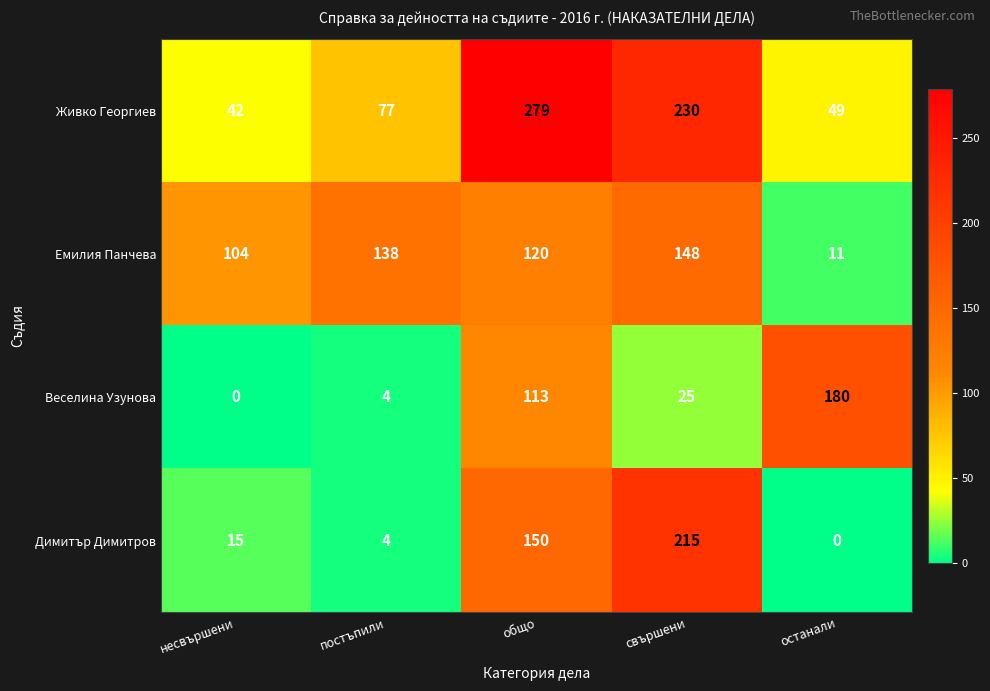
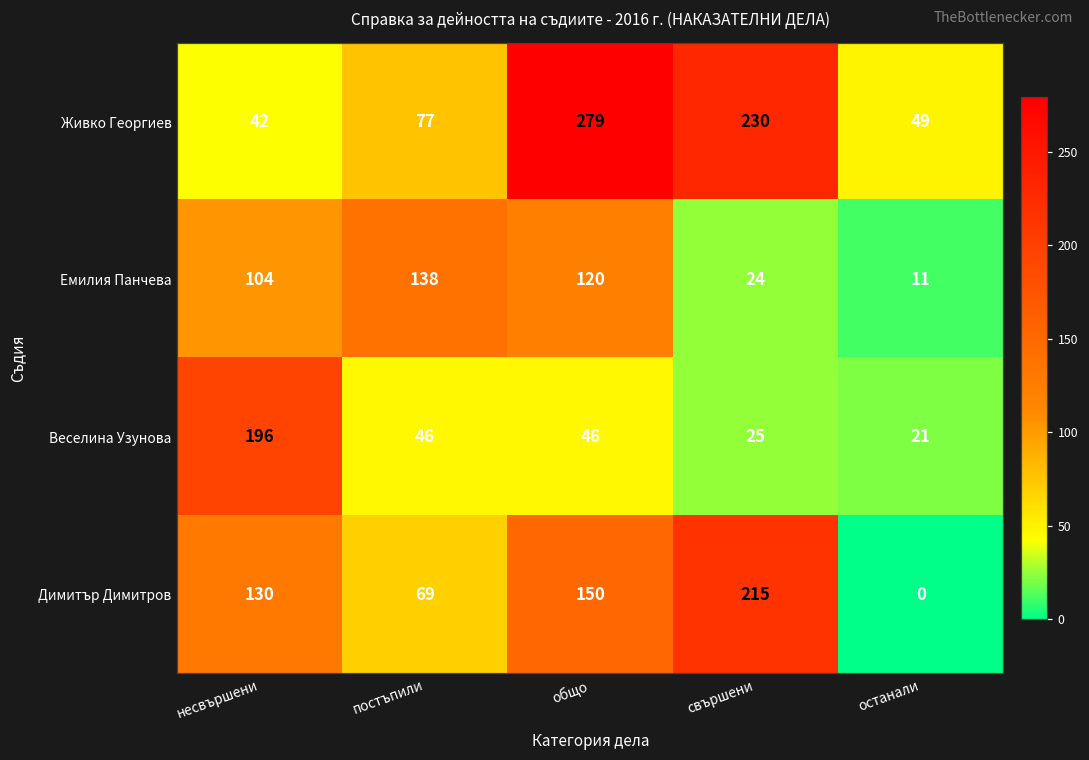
Емилия Панчева, свършени: 148 -> 24
Веселина Узунова, несвършени: 0 -> 196
Веселина Узунова, постъпили: 4 -> 46
Веселина Узунова, общо: 113 -> 46
Веселина Узунова, останали: 180 -> 21
Димитър Димитров, несвършени: 15 -> 130
Димитър Димитров, постъпили: 4 -> 69
